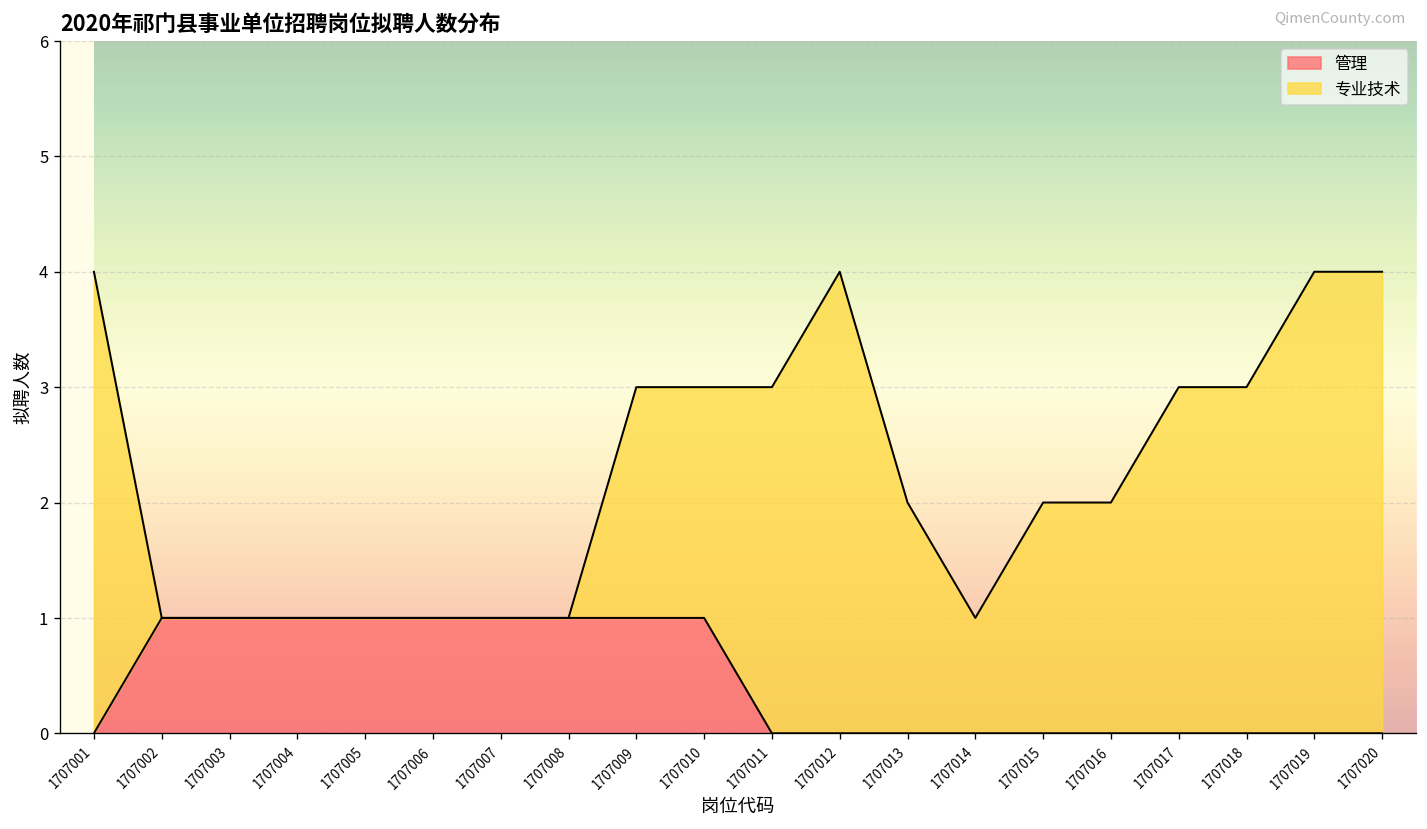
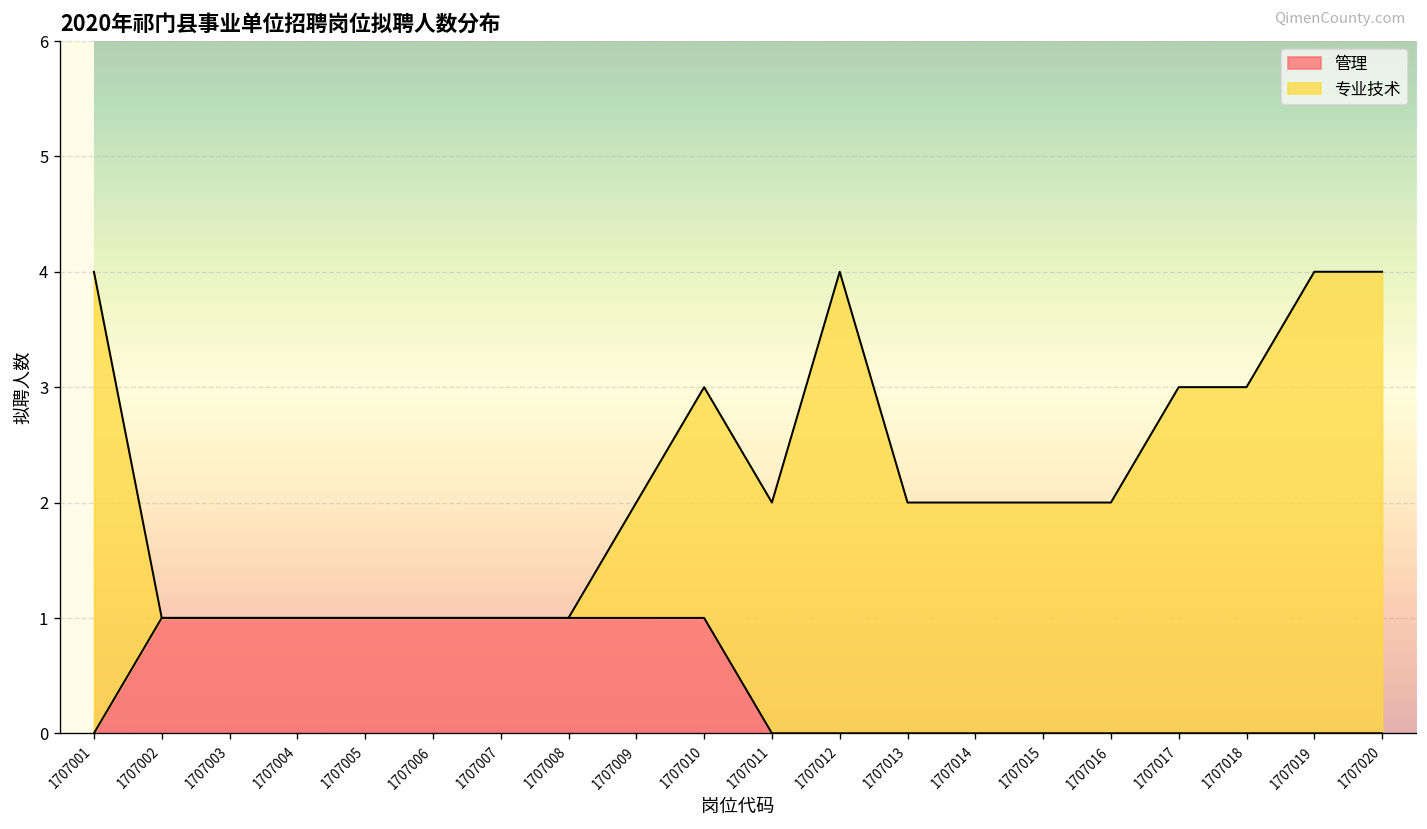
专业技术, 1707009: 2 -> 1
专业技术, 1707011: 3 -> 2
专业技术, 1707014: 1 -> 2
